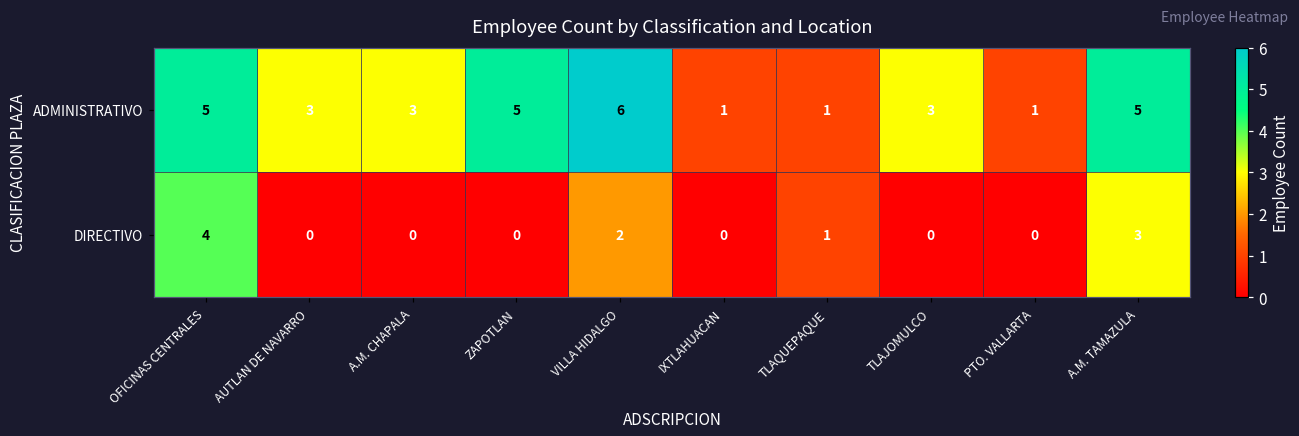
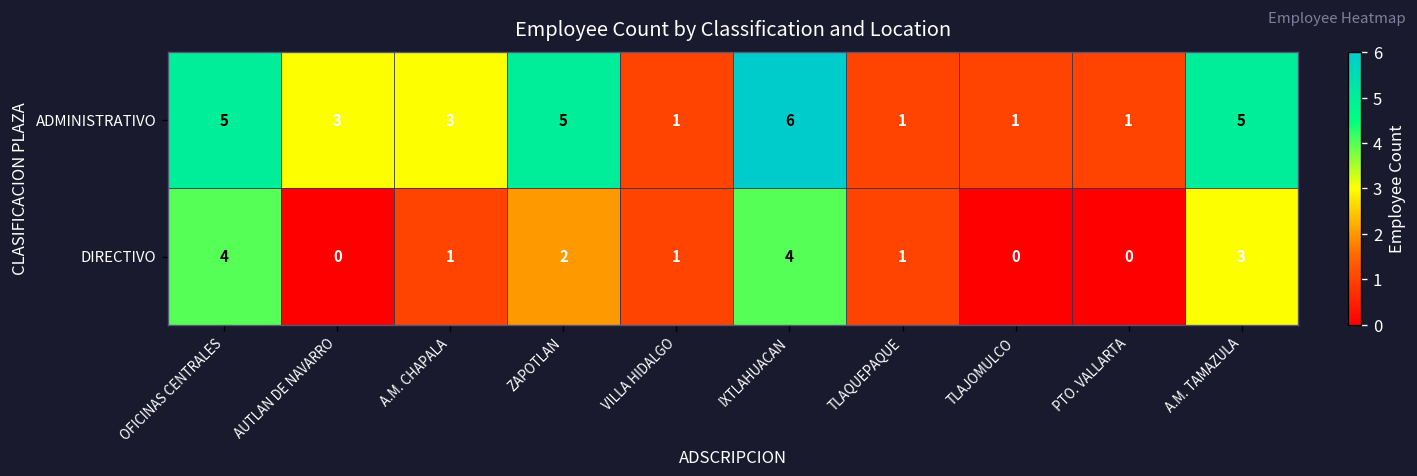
ADMINISTRATIVO, VILLA HIDALGO: 6 -> 1
ADMINISTRATIVO, IXTLAHUACAN: 1 -> 6
ADMINISTRATIVO, TLAJOMULCO: 3 -> 1
DIRECTIVO, A.M. CHAPALA: 0 -> 1
DIRECTIVO, ZAPOTLAN: 0 -> 2
DIRECTIVO, VILLA HIDALGO: 2 -> 1
DIRECTIVO, IXTLAHUACAN: 0 -> 4
